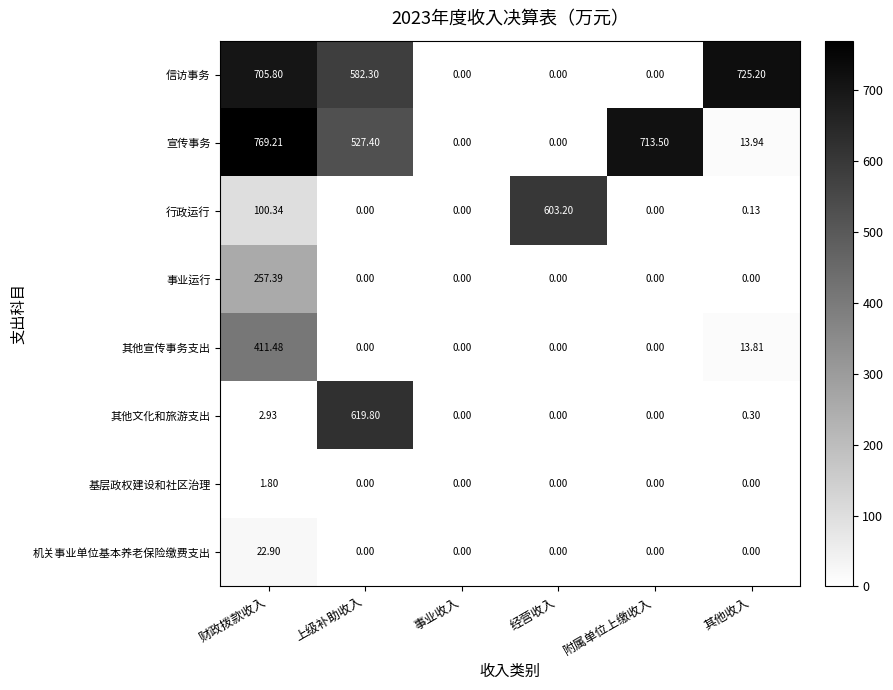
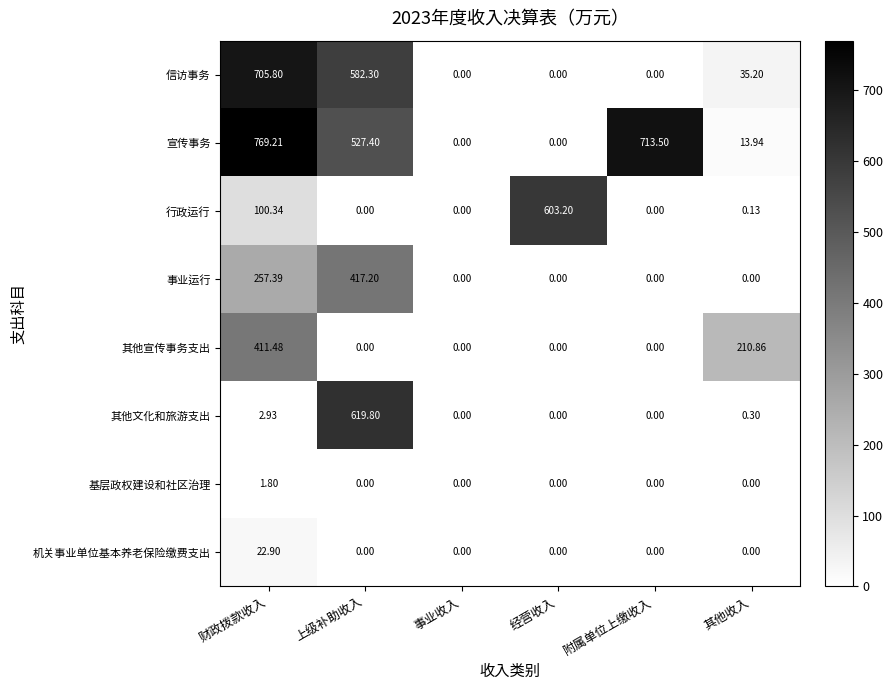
信访事务, 其他收入: 725.20 -> 35.20
事业运行, 上级补助收入: 0.00 -> 417.20
其他宣传事务支出, 其他收入: 13.81 -> 210.86
